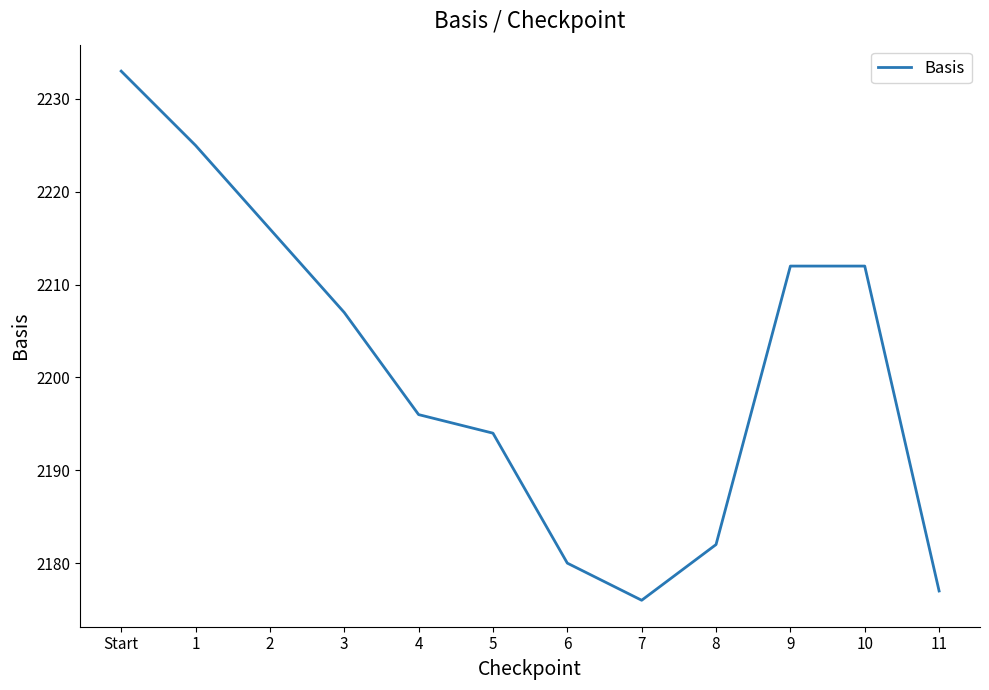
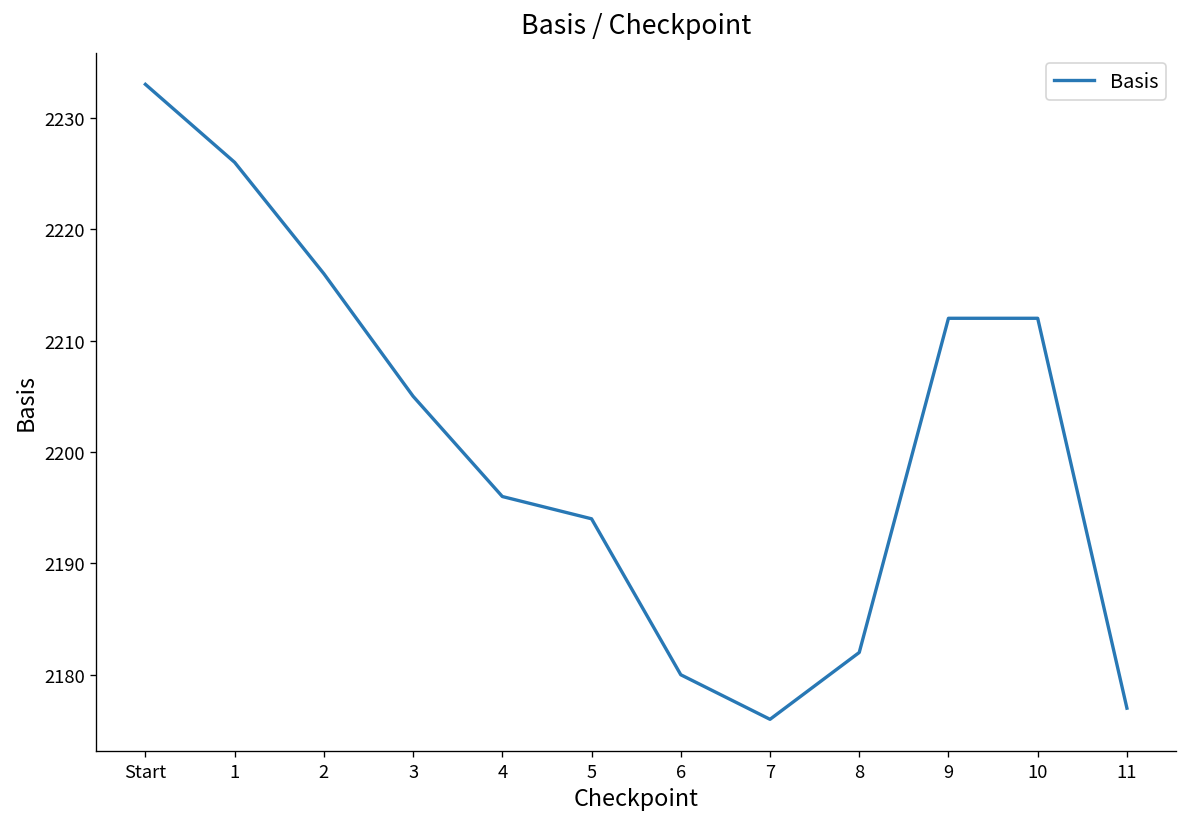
1: 2225 -> 2226
3: 2207 -> 2205
